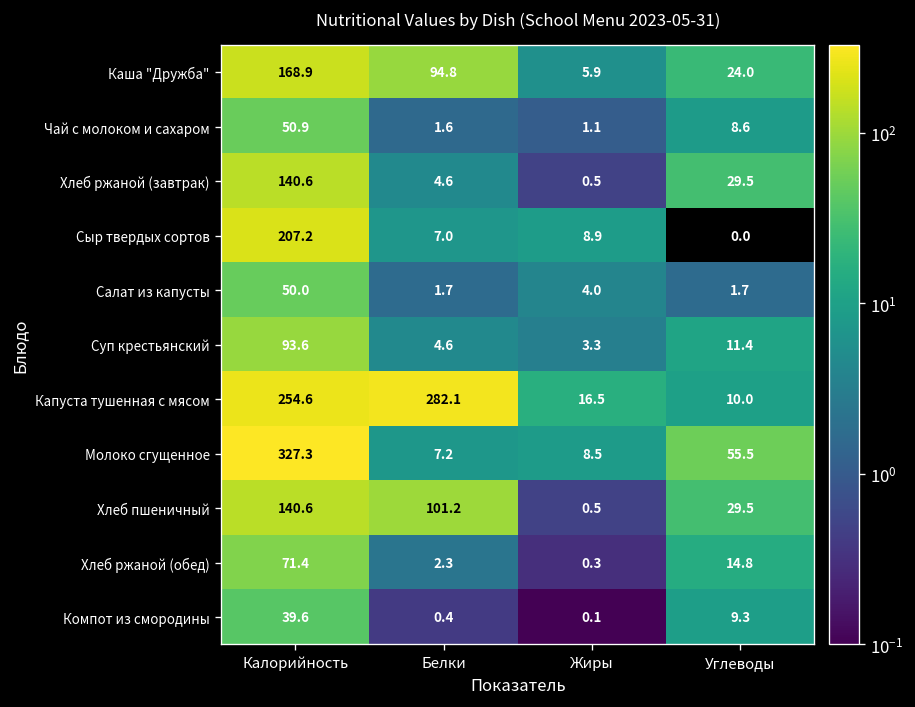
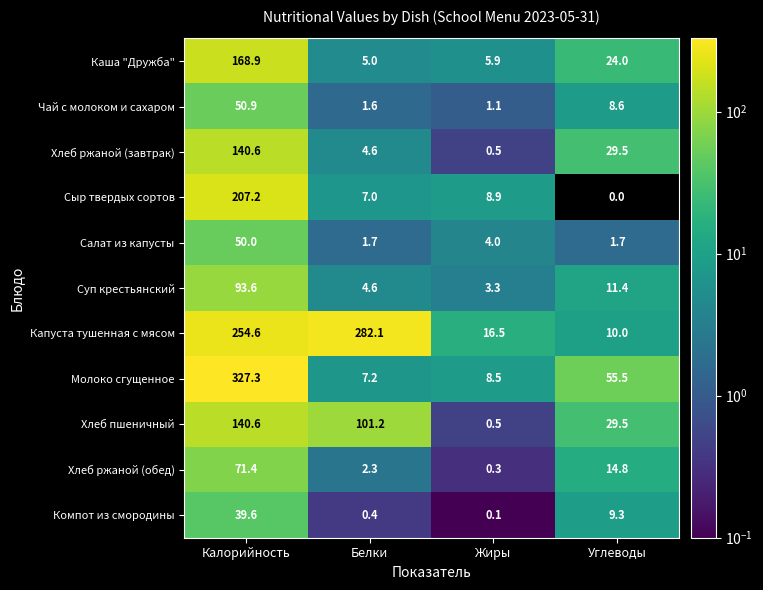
Каша "Дружба", Белки: 94.8 -> 5.0
